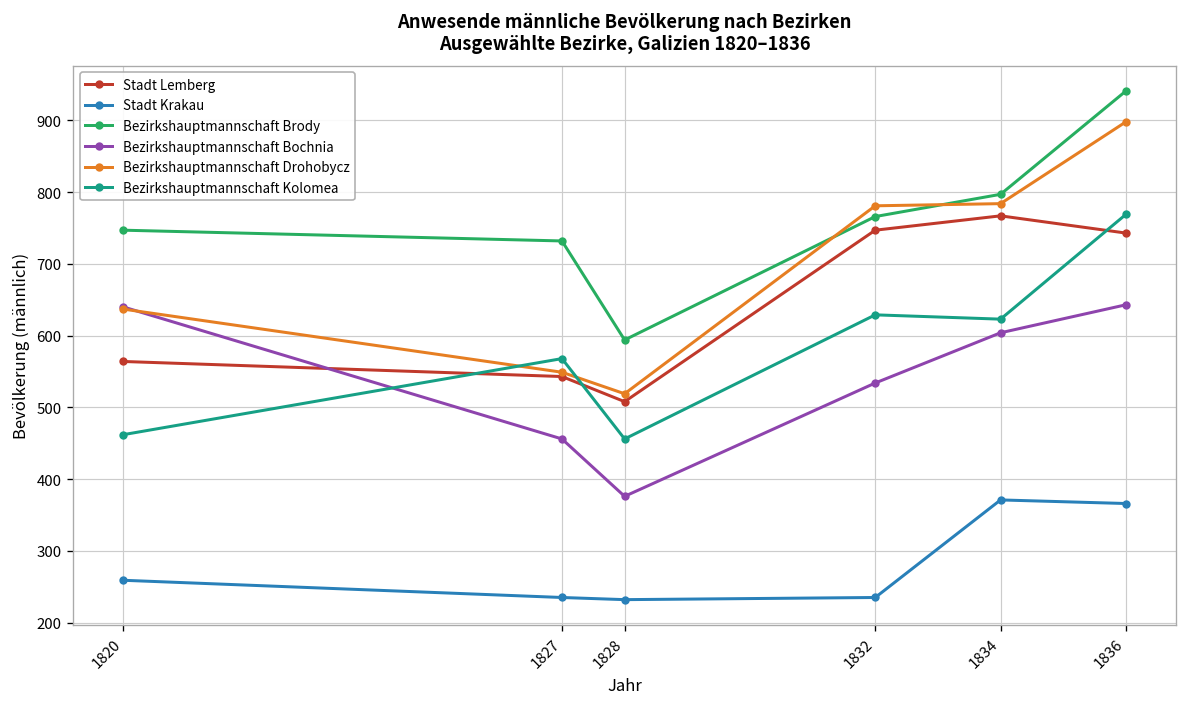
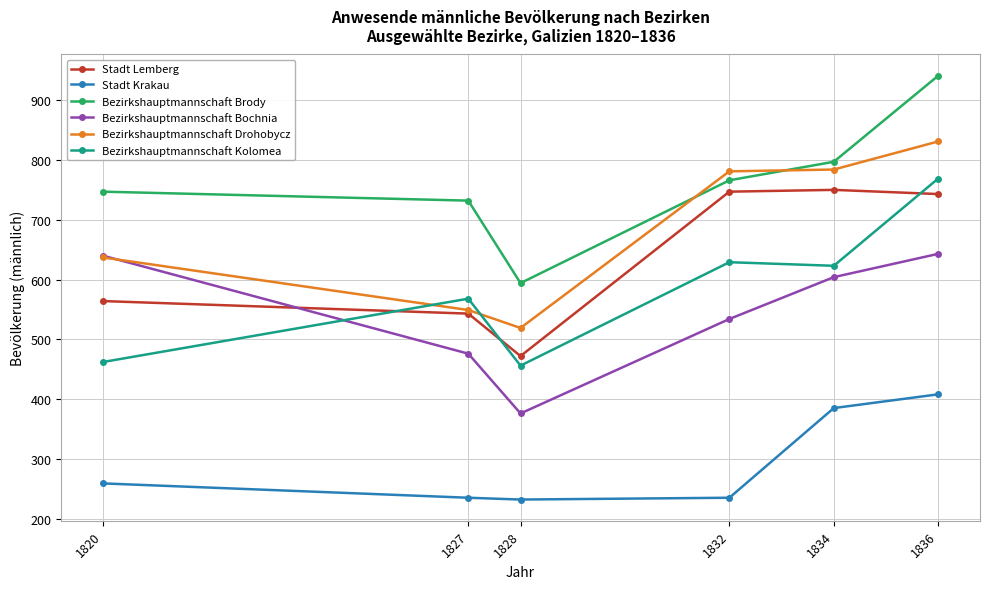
Bezirkshauptmannschaft Bochnia, 1827: 460 -> 480
Stadt Lemberg, 1828: 510 -> 470
Stadt Lemberg, 1834: 770 -> 750
Stadt Krakau, 1834: 370 -> 390
Stadt Krakau, 1836: 370 -> 410
Bezirkshauptmannschaft Drohobycz, 1836: 900 -> 830
